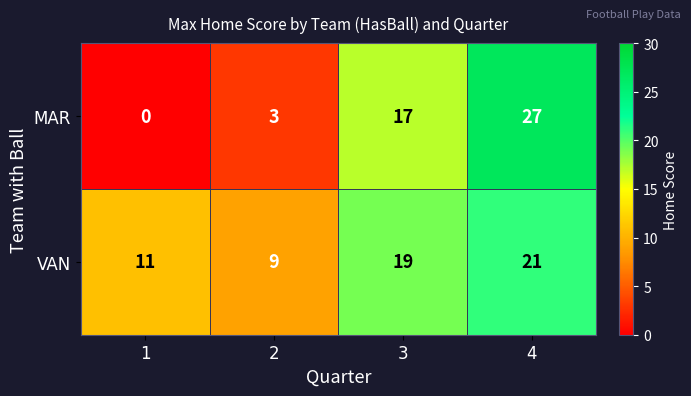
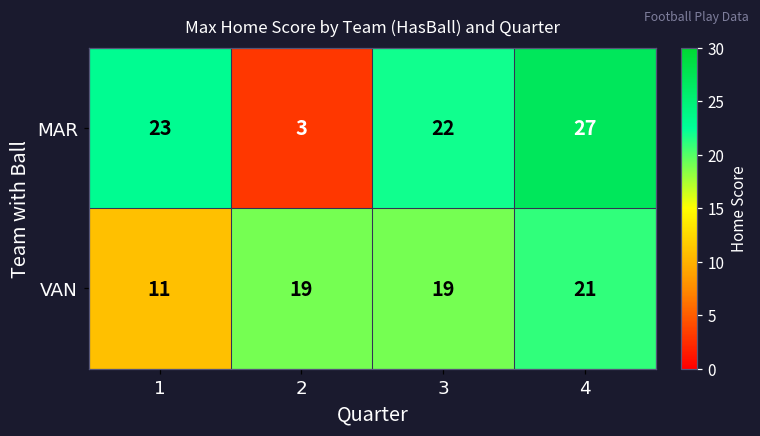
MAR, 1: 0 -> 23
MAR, 3: 17 -> 22
VAN, 2: 9 -> 19
